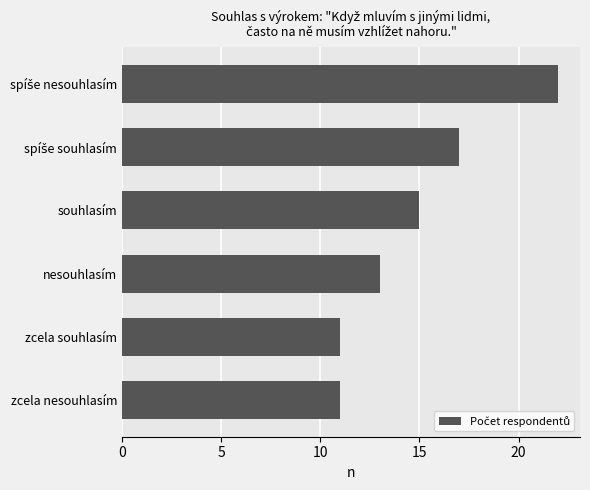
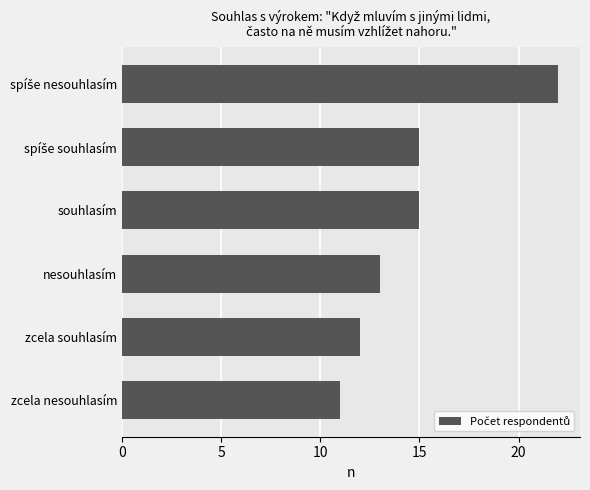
spíše souhlasím: 17 -> 15
zcela souhlasím: 11 -> 12
